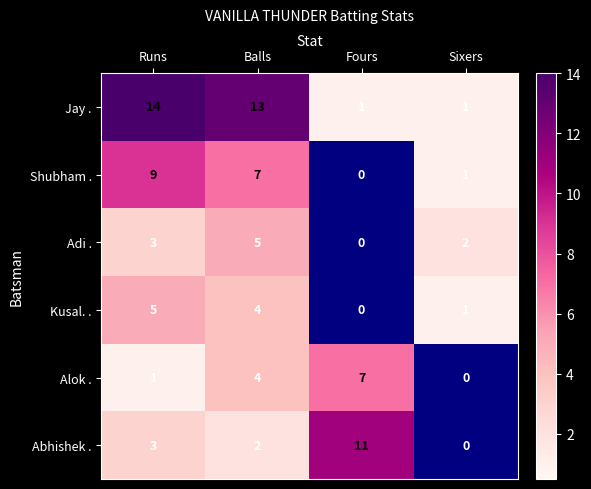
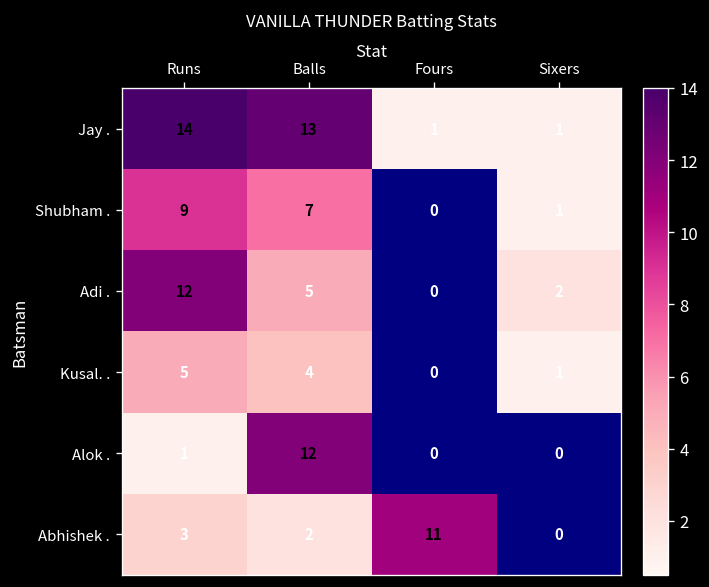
Adi ., Runs: 3 -> 12
Alok ., Balls: 4 -> 12
Alok ., Fours: 7 -> 0
